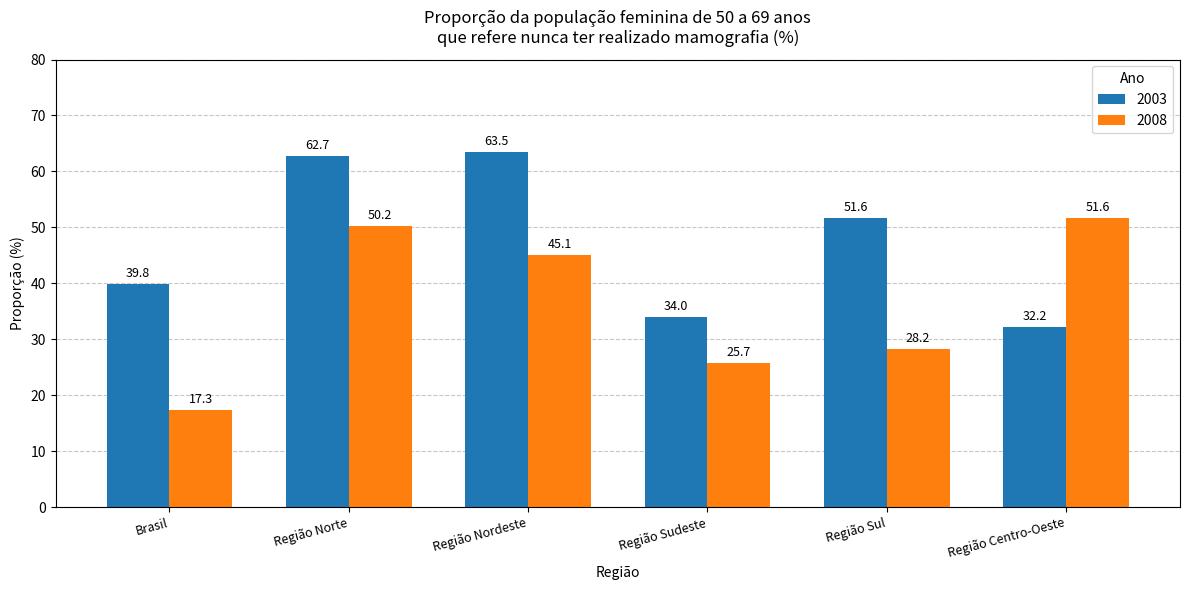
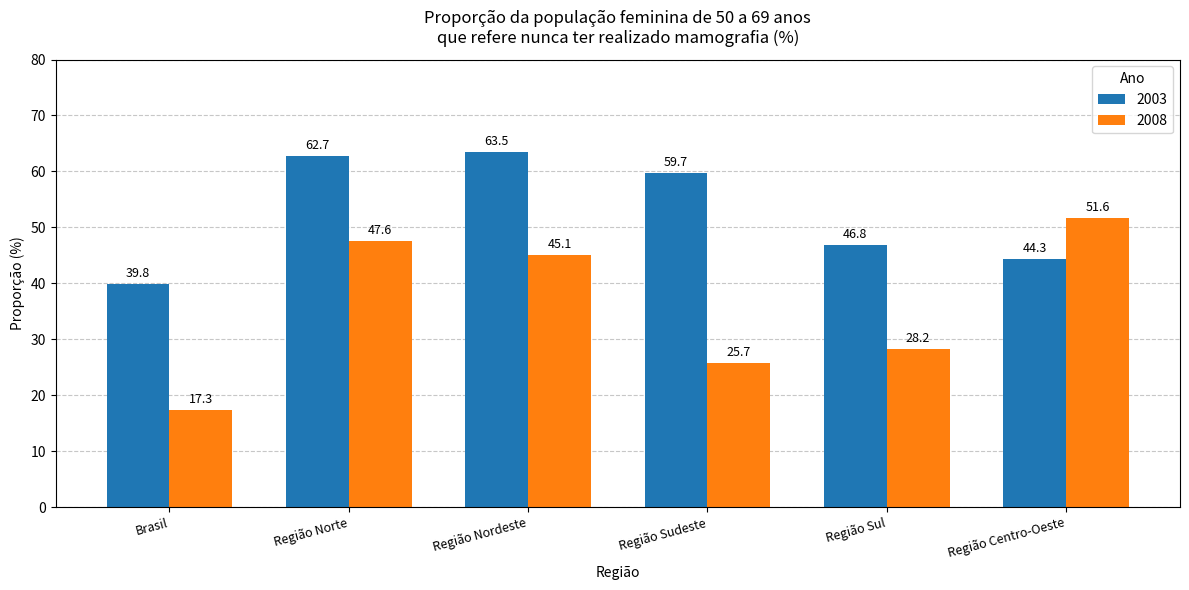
2008, Região Norte: 50.2 -> 47.6
2003, Região Sudeste: 34.0 -> 59.7
2003, Região Sul: 51.6 -> 46.8
2003, Região Centro-Oeste: 32.2 -> 44.3
